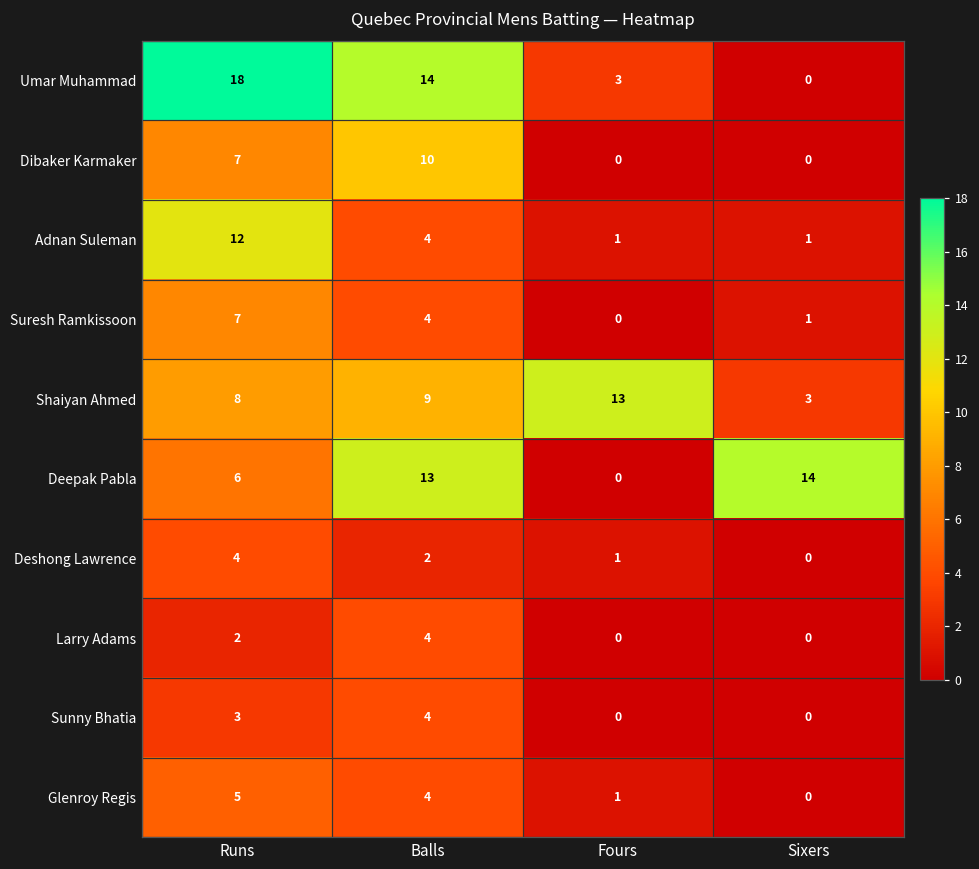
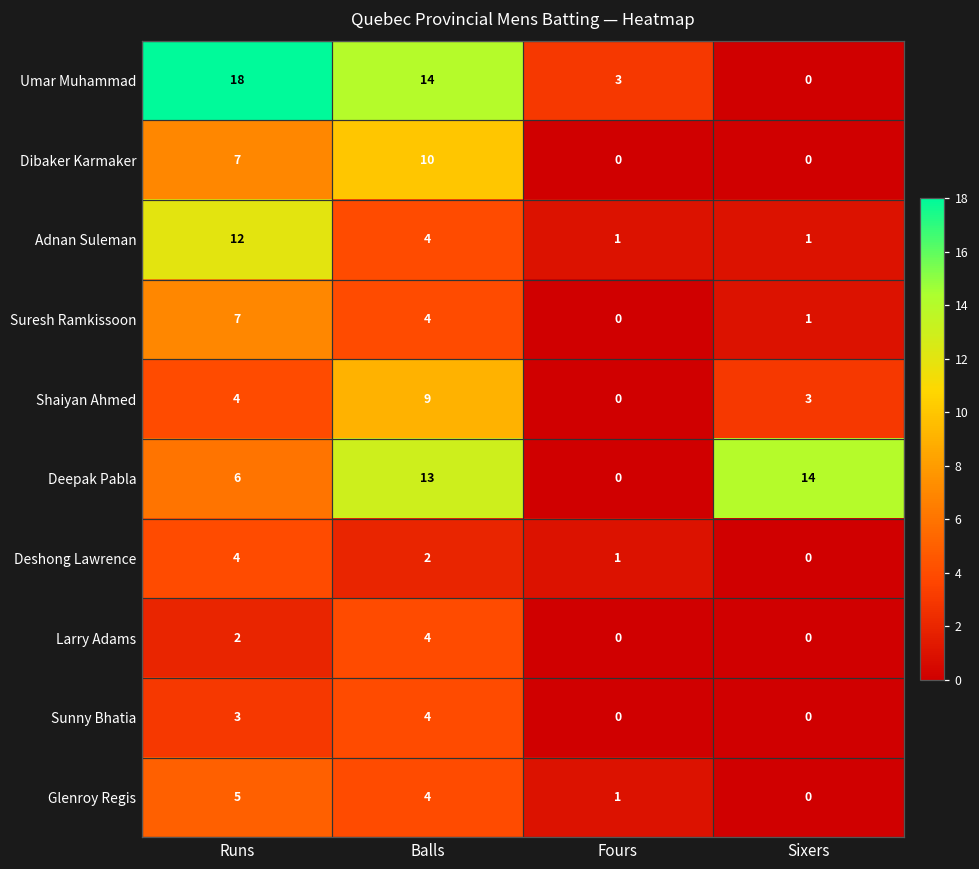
Shaiyan Ahmed, Runs: 8 -> 4
Shaiyan Ahmed, Fours: 13 -> 0
